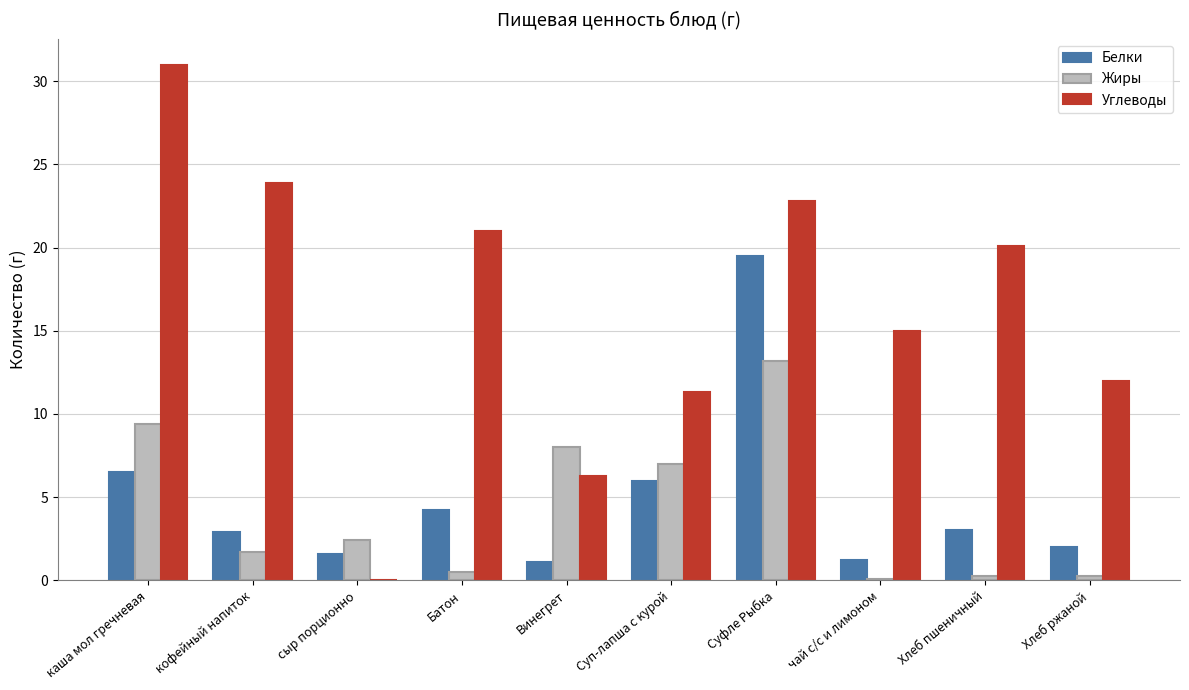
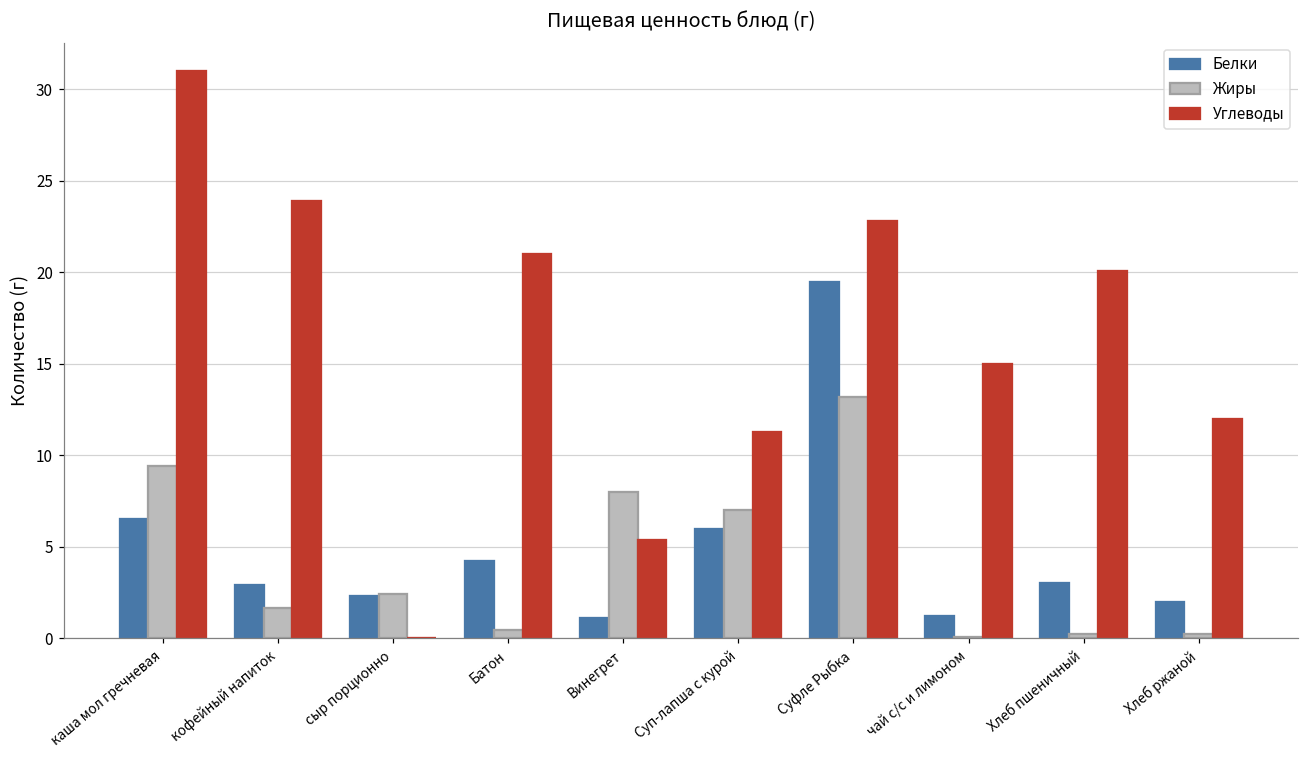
Белки, сыр порционно: 1.6 -> 2.3
Углеводы, Винегрет: 6.3 -> 5.4
